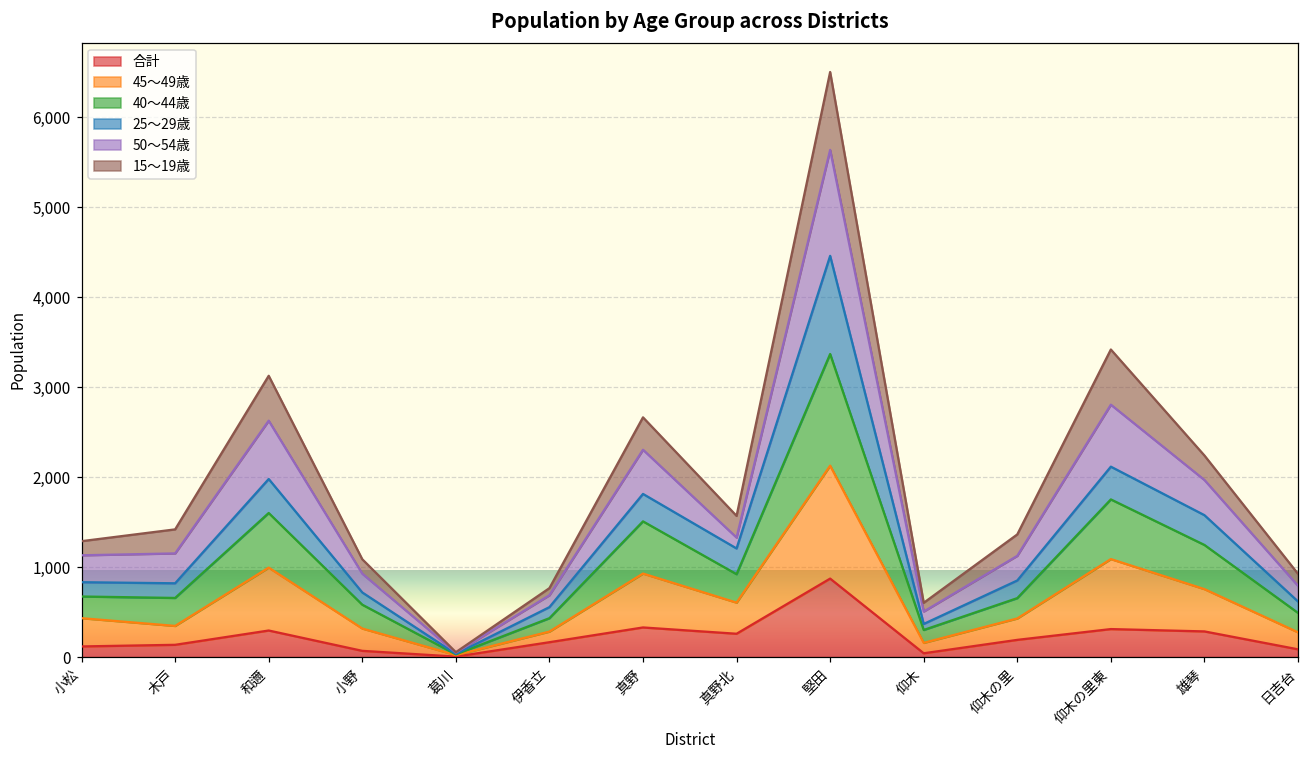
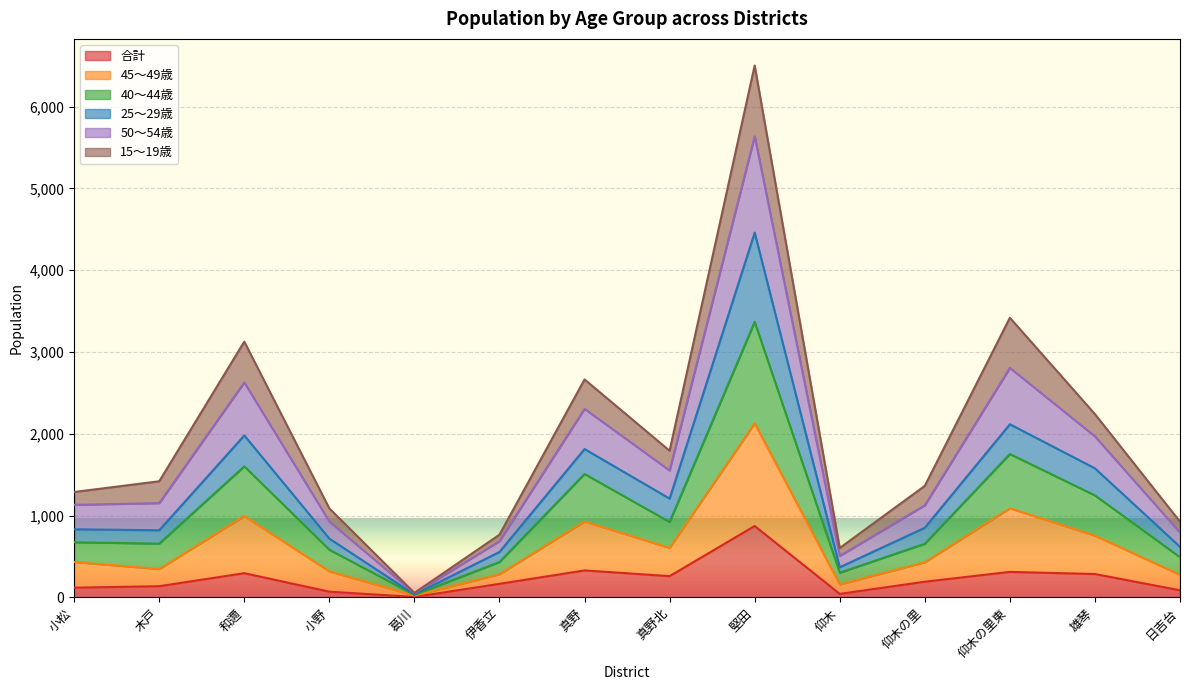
50～54歳, 真野北: 100 -> 300
